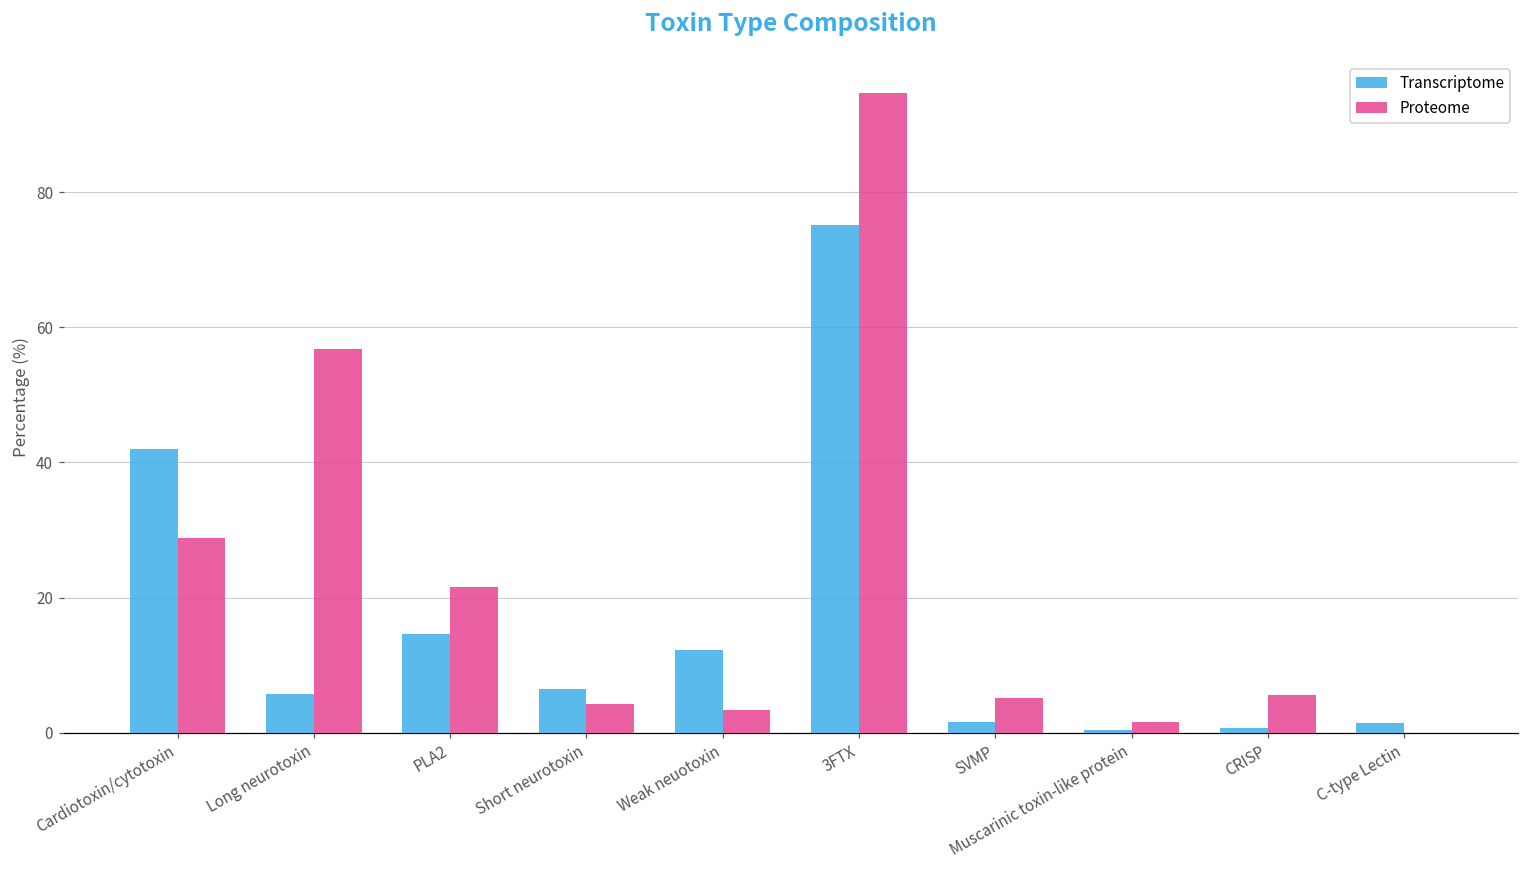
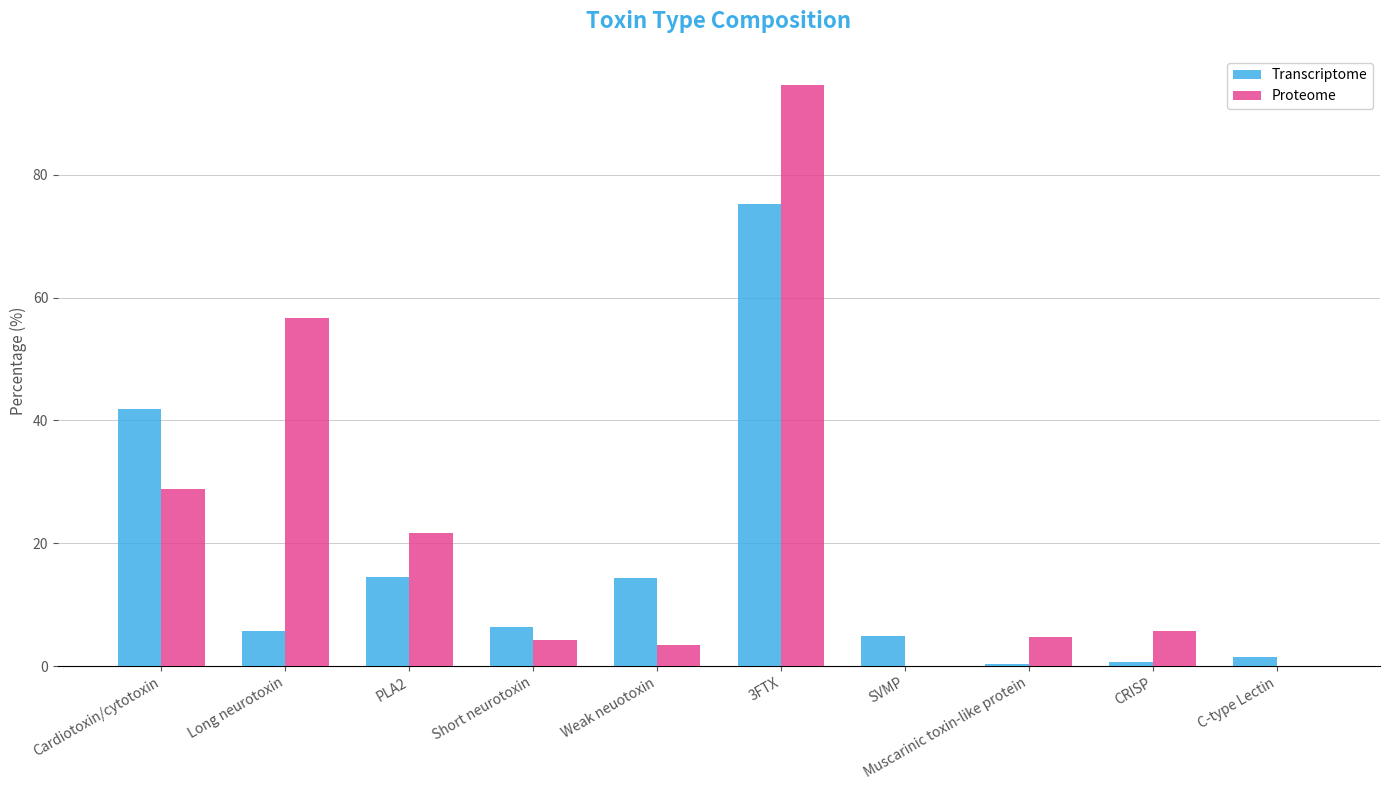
Transcriptome, Weak neuotoxin: 12 -> 14
Transcriptome, SVMP: 2 -> 5
Proteome, SVMP: 5 -> 0
Proteome, Muscarinic toxin-like protein: 2 -> 5
